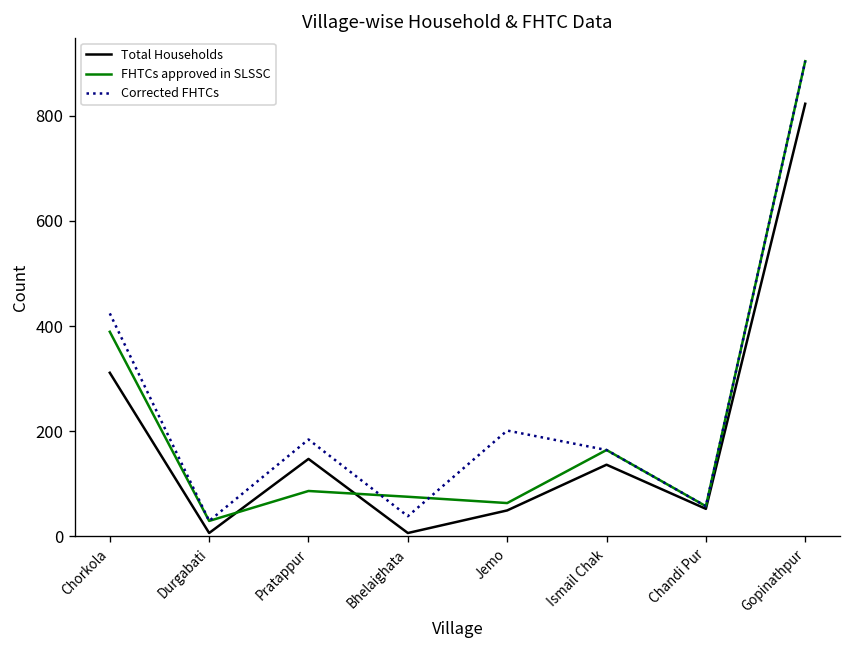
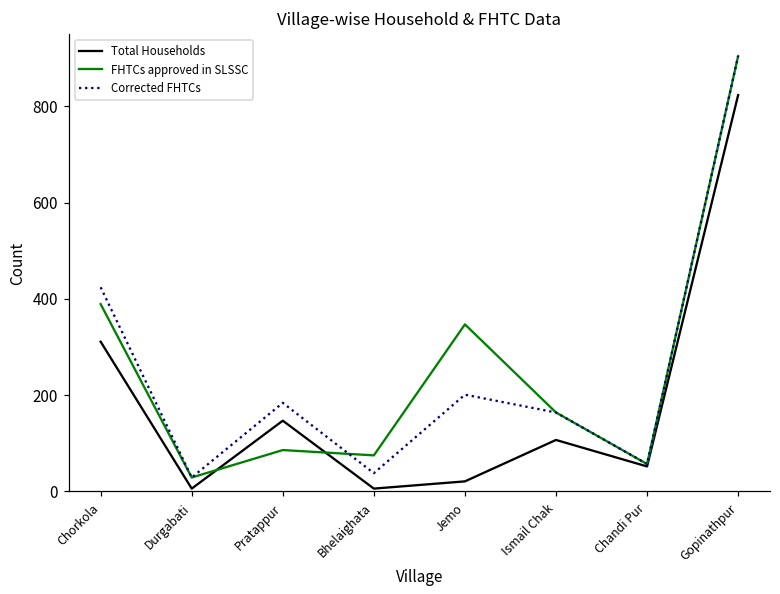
Total Households, Jemo: 50 -> 20
FHTCs approved in SLSSC, Jemo: 60 -> 350
Total Households, Ismail Chak: 140 -> 110
